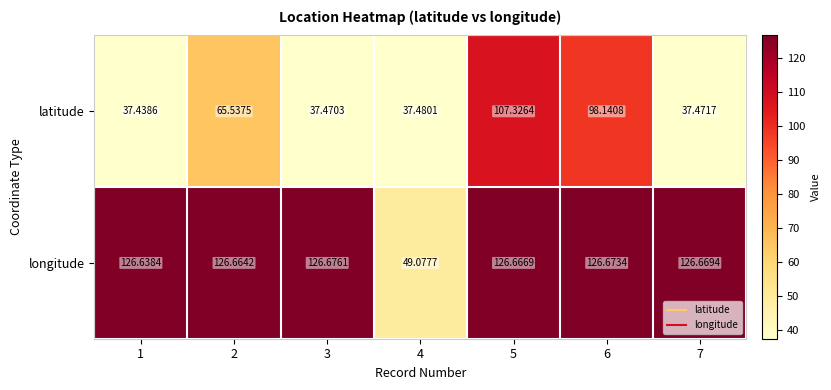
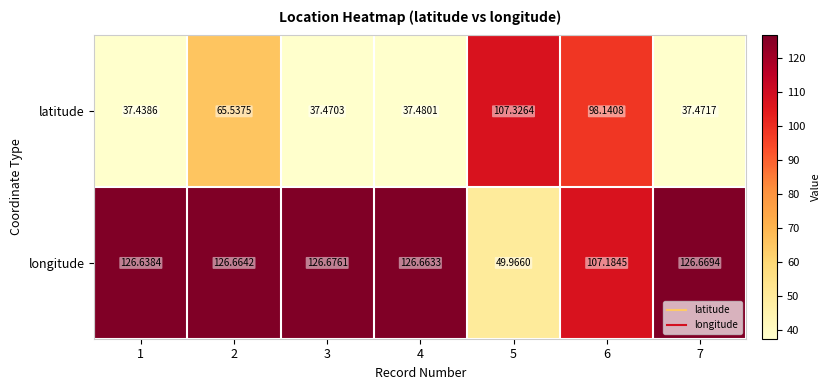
longitude, 4: 49.0777 -> 126.6633
longitude, 5: 126.6669 -> 49.9660
longitude, 6: 126.6734 -> 107.1845
